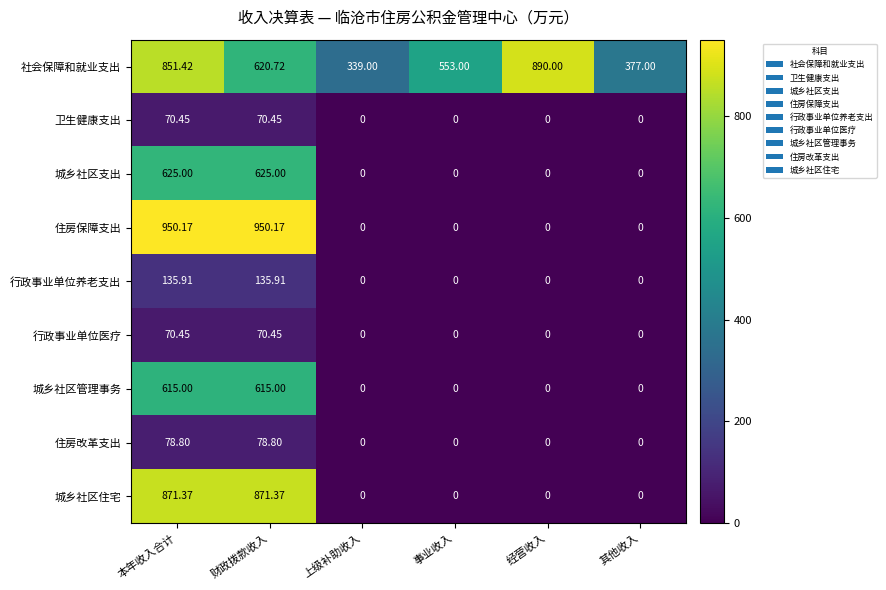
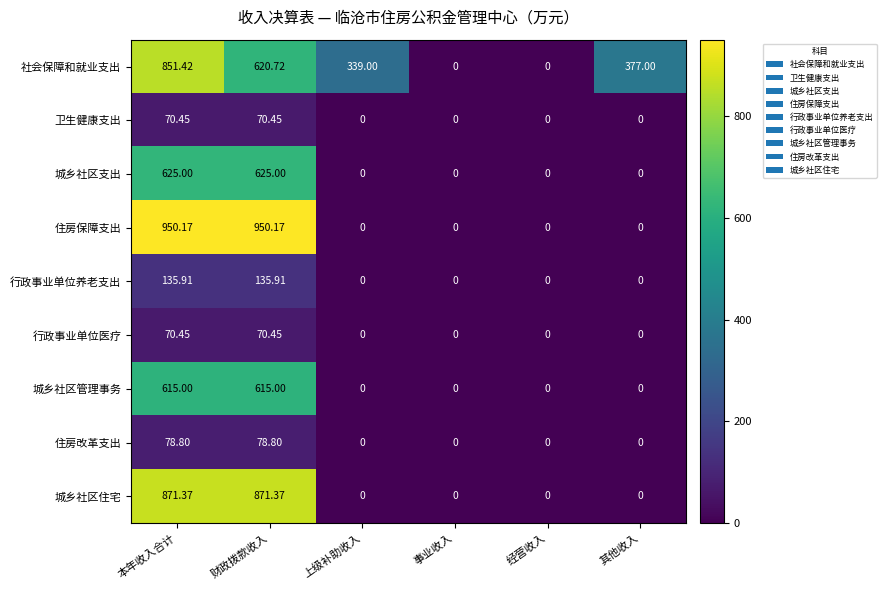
社会保障和就业支出, 事业收入: 553.00 -> 0
社会保障和就业支出, 经营收入: 890.00 -> 0
